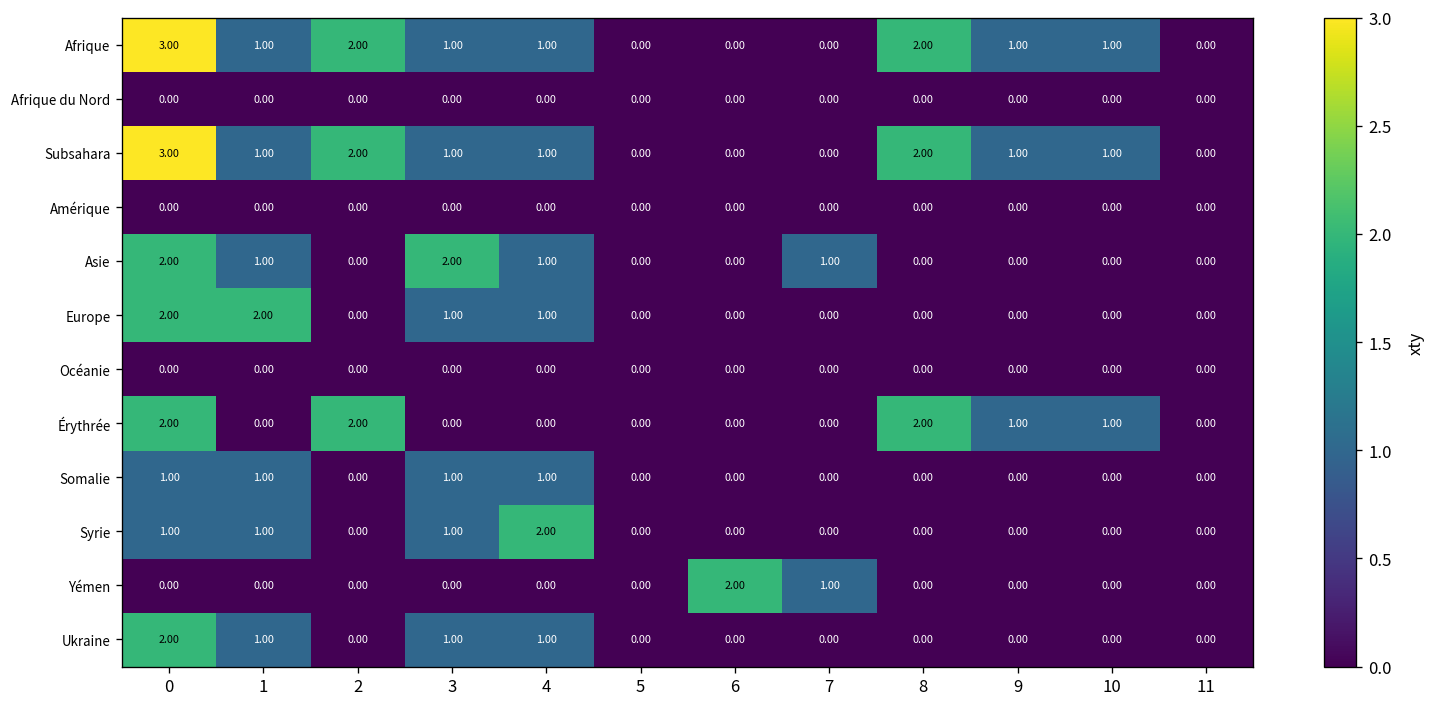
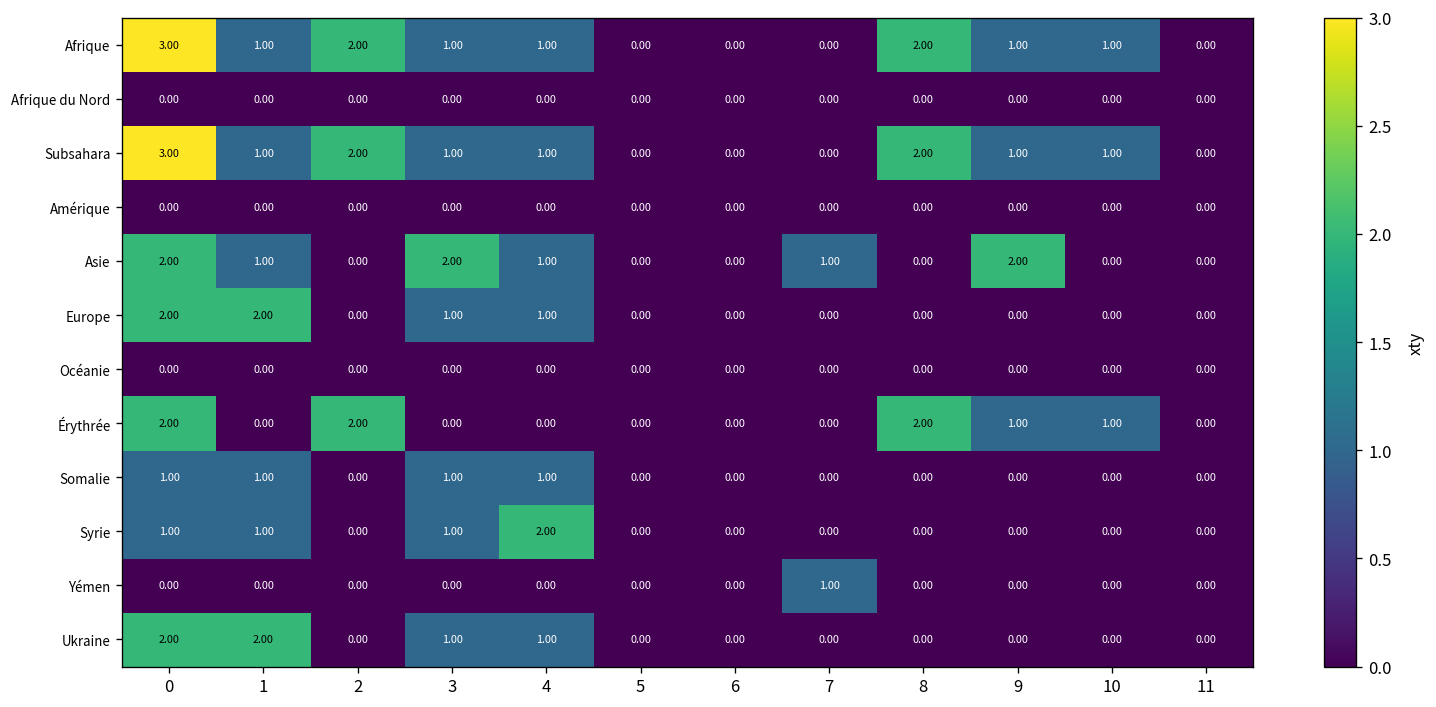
Asie, 9: 0.00 -> 2.00
Yémen, 6: 2.00 -> 0.00
Ukraine, 1: 1.00 -> 2.00
